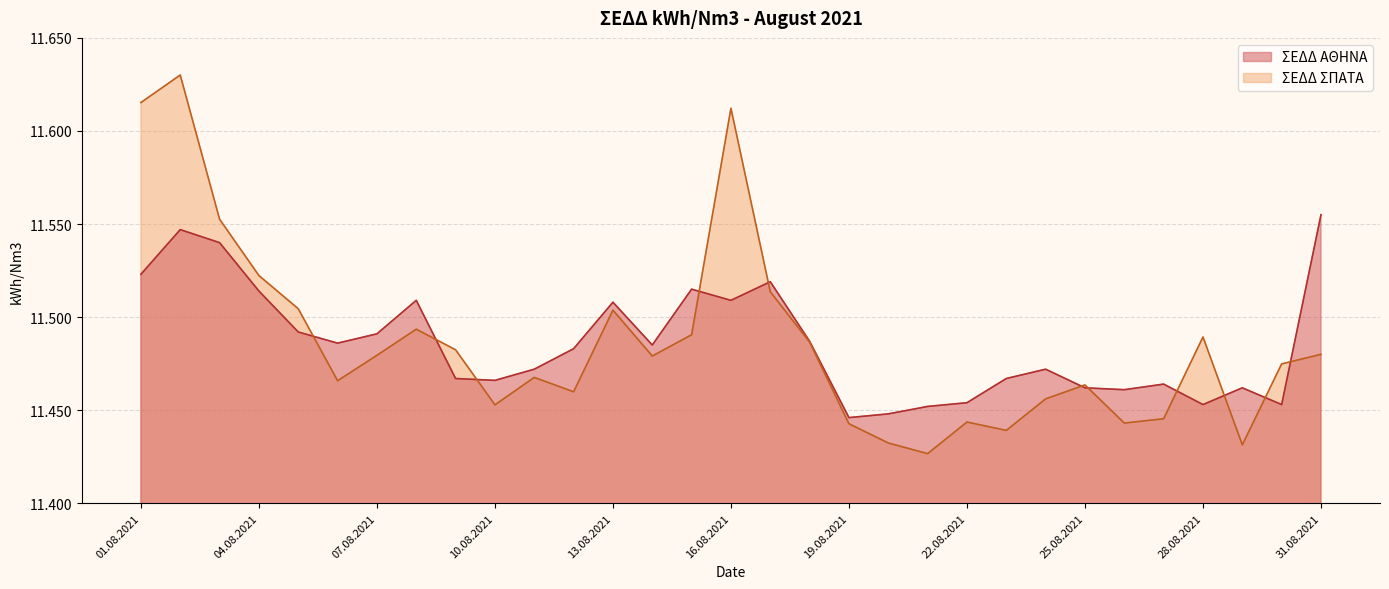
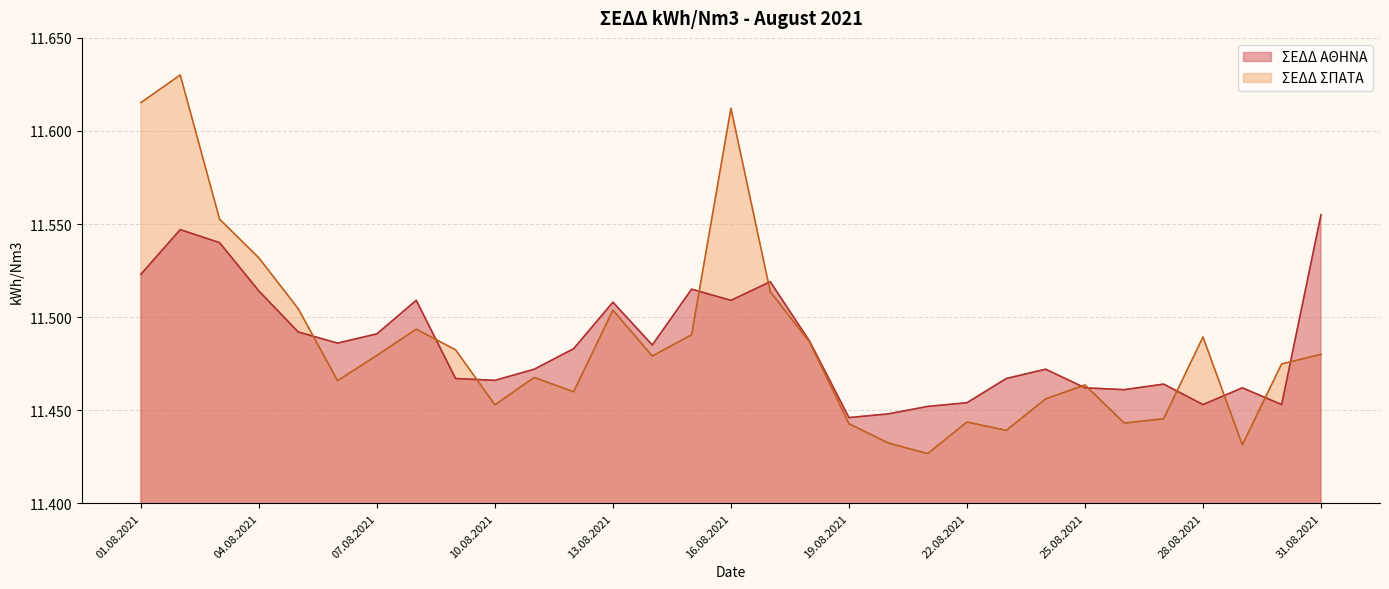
ΣΕΔΔ ΣΠΑΤΑ, 04.08.2021: 11.522 -> 11.532
